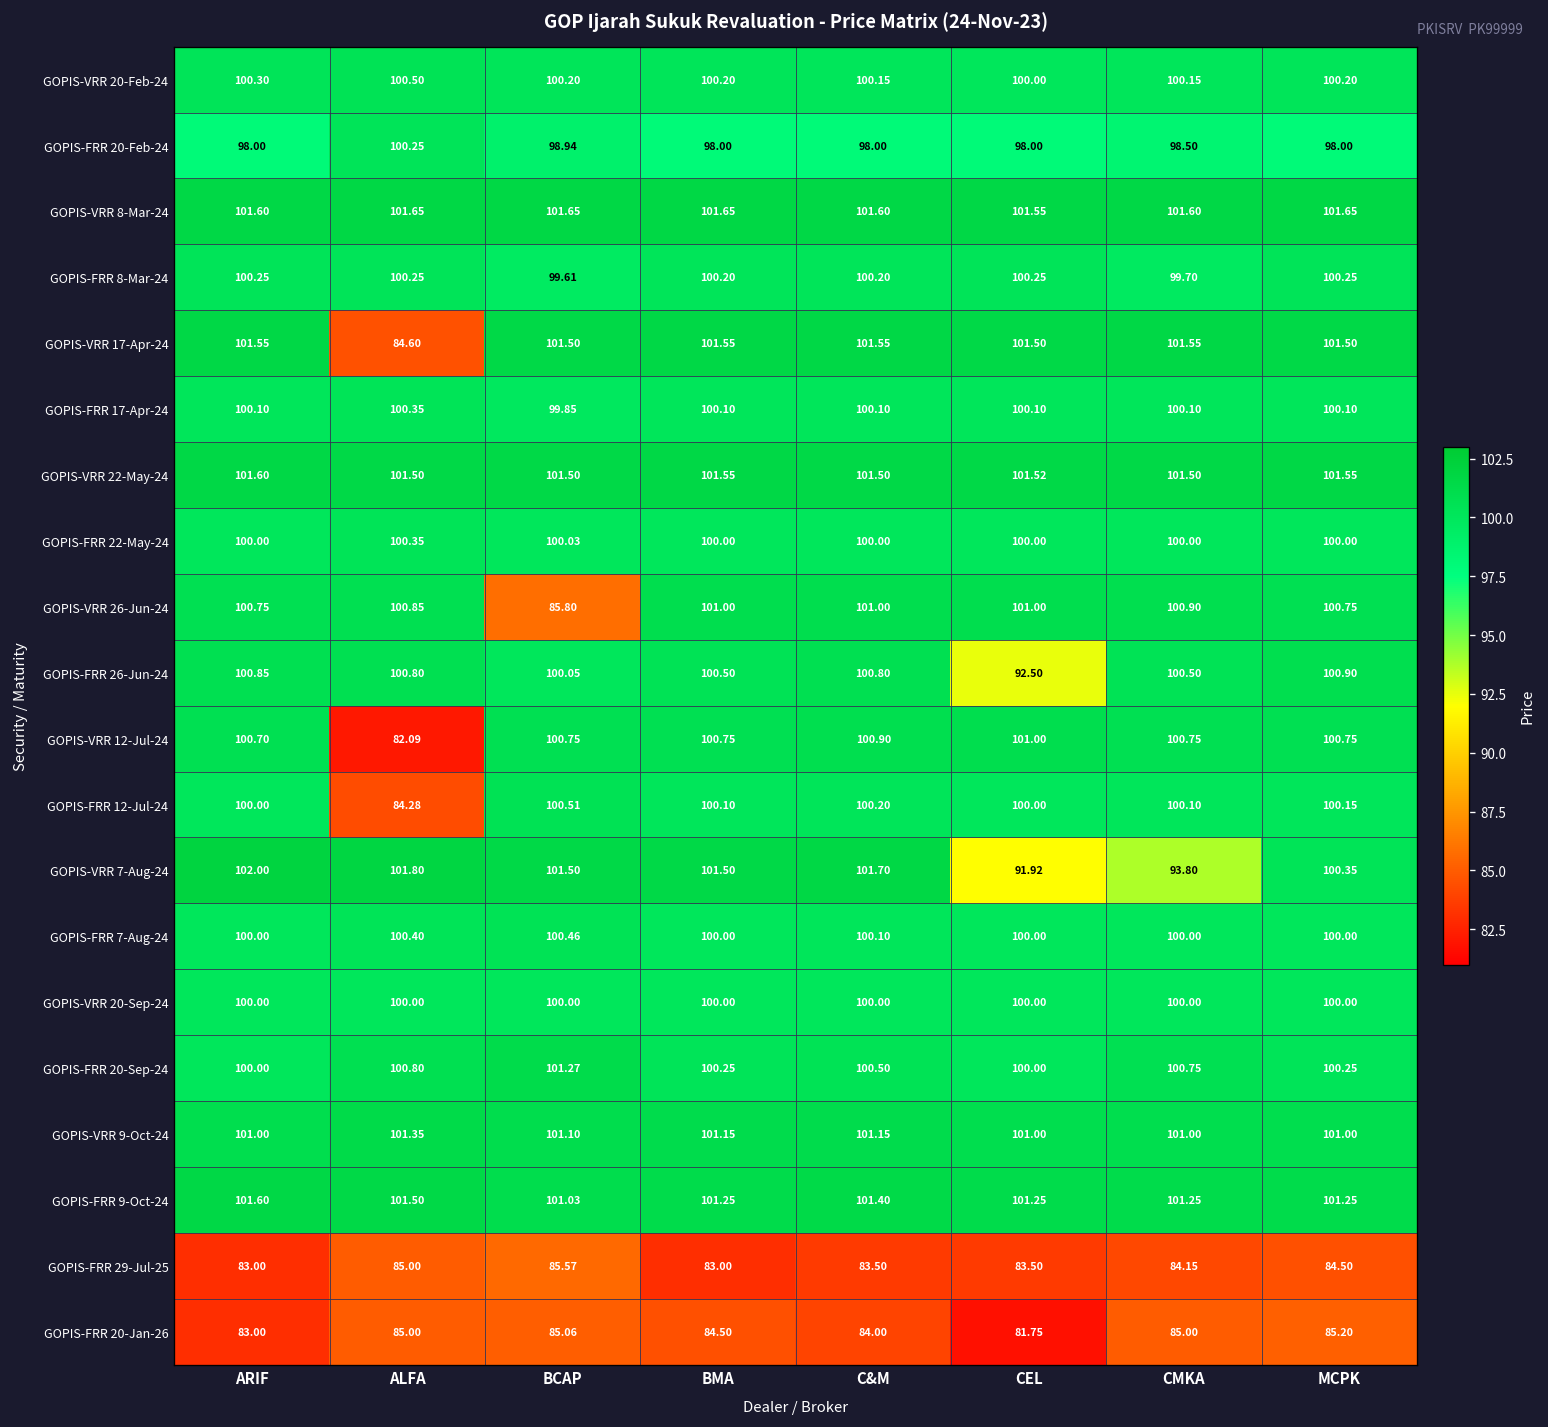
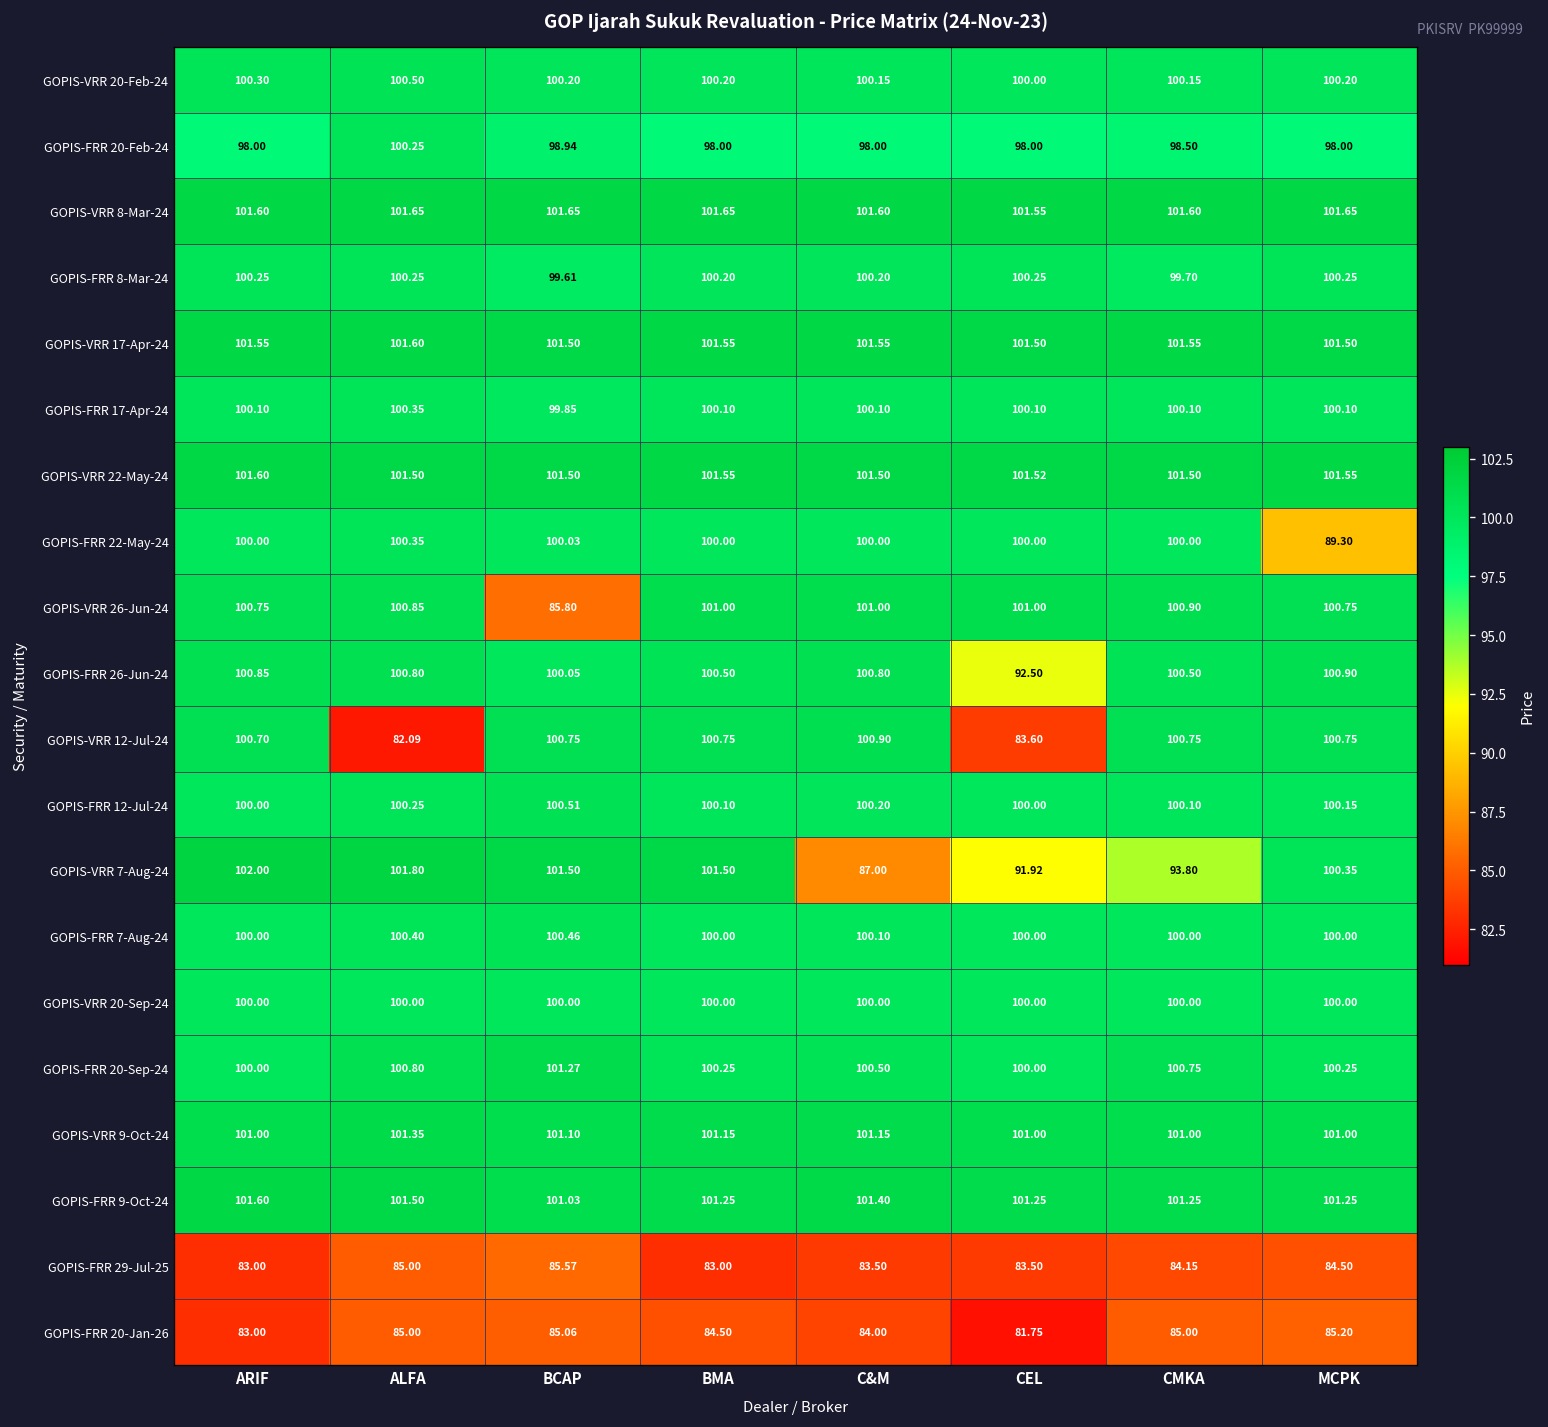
GOPIS-VRR 17-Apr-24, ALFA: 84.60 -> 101.60
GOPIS-FRR 22-May-24, MCPK: 100.00 -> 89.30
GOPIS-VRR 12-Jul-24, CEL: 101.00 -> 83.60
GOPIS-FRR 12-Jul-24, ALFA: 84.28 -> 100.25
GOPIS-VRR 7-Aug-24, C&M: 101.70 -> 87.00
